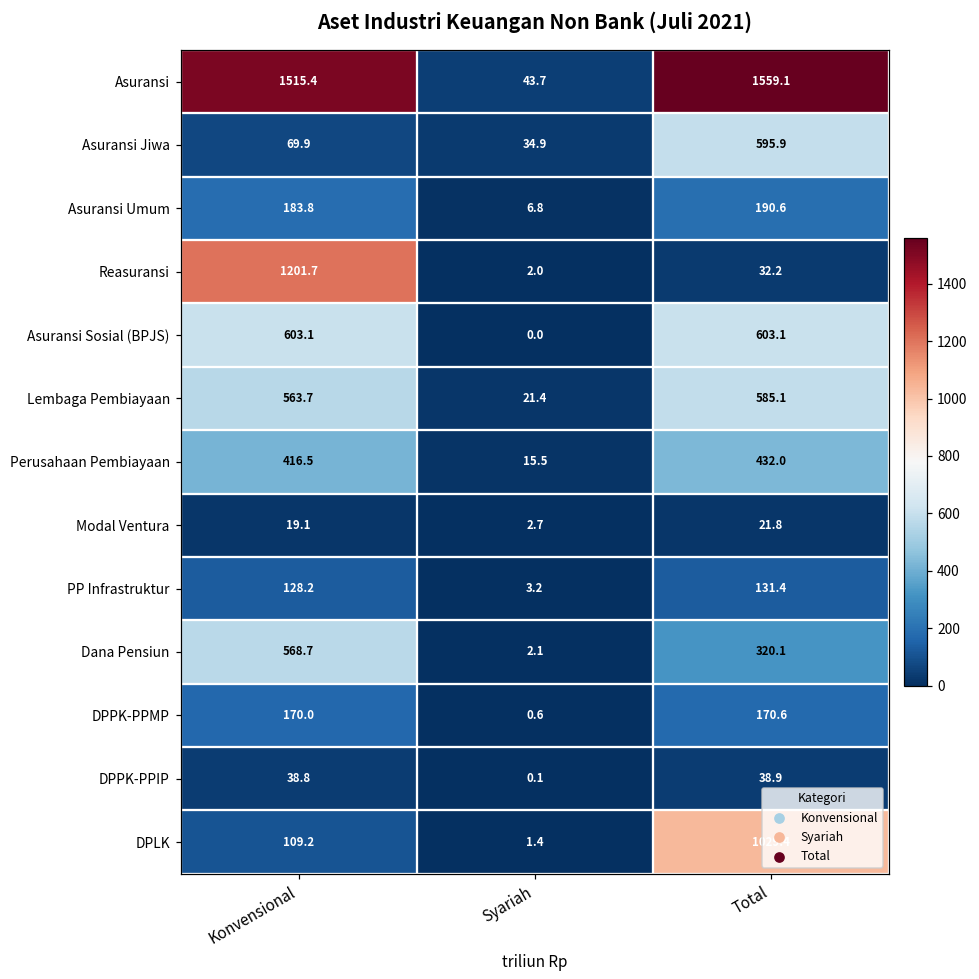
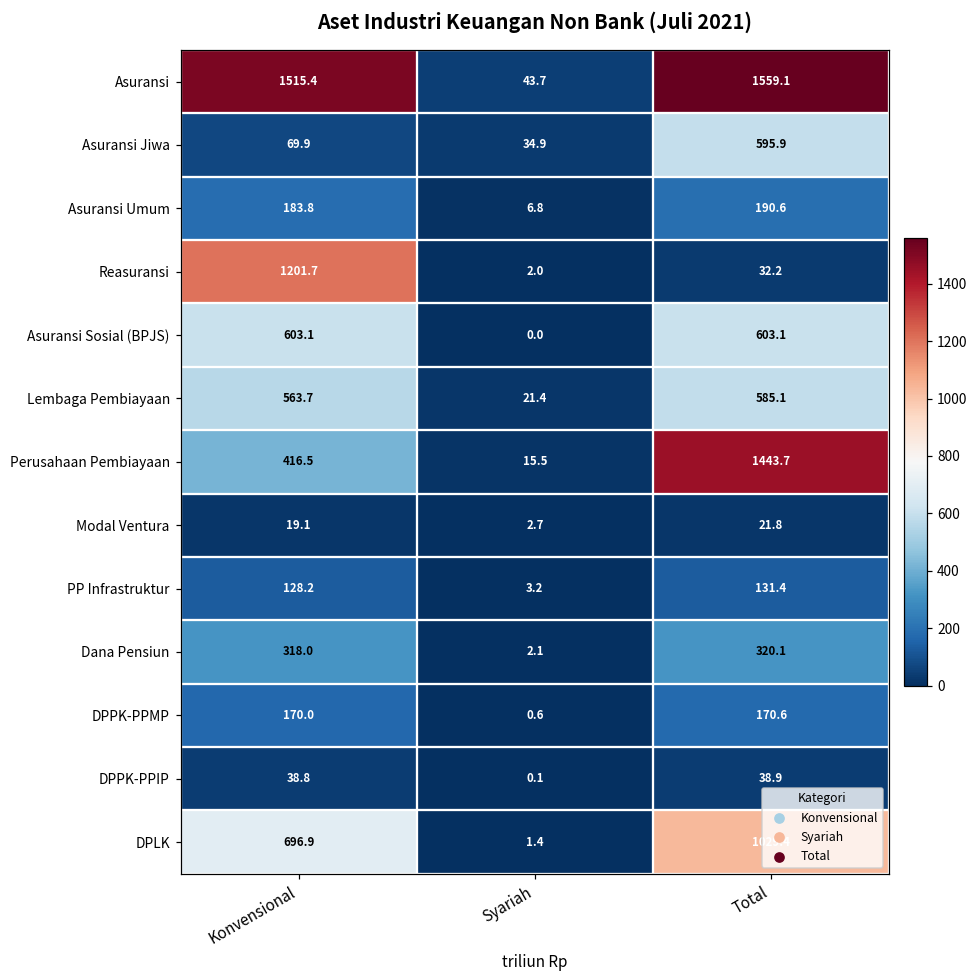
Perusahaan Pembiayaan, Total: 432.0 -> 1443.7
Dana Pensiun, Konvensional: 568.7 -> 318.0
DPLK, Konvensional: 109.2 -> 696.9
